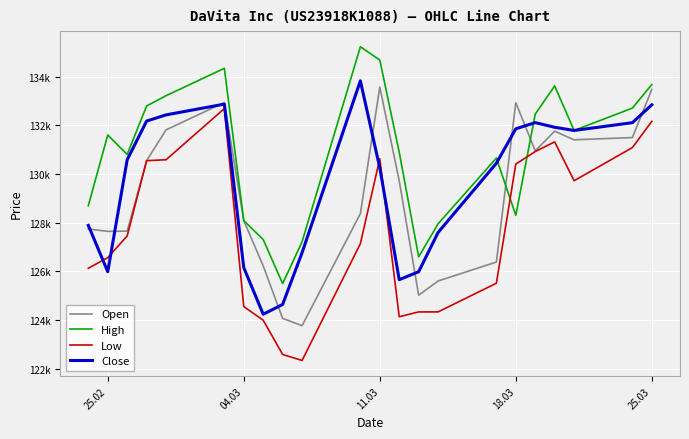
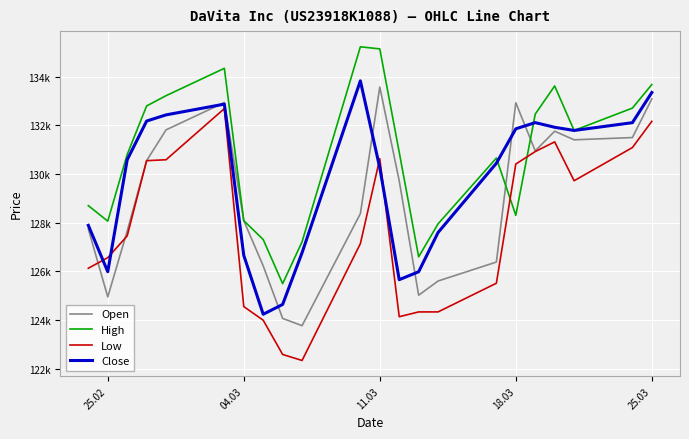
Open, 25.02: 127600 -> 124900
High, 25.02: 131600 -> 128100
Close, 04.03: 126200 -> 126700
High, 11.03: 134700 -> 135200
Open, 25.03: 133500 -> 133100
Close, 25.03: 132900 -> 133400
